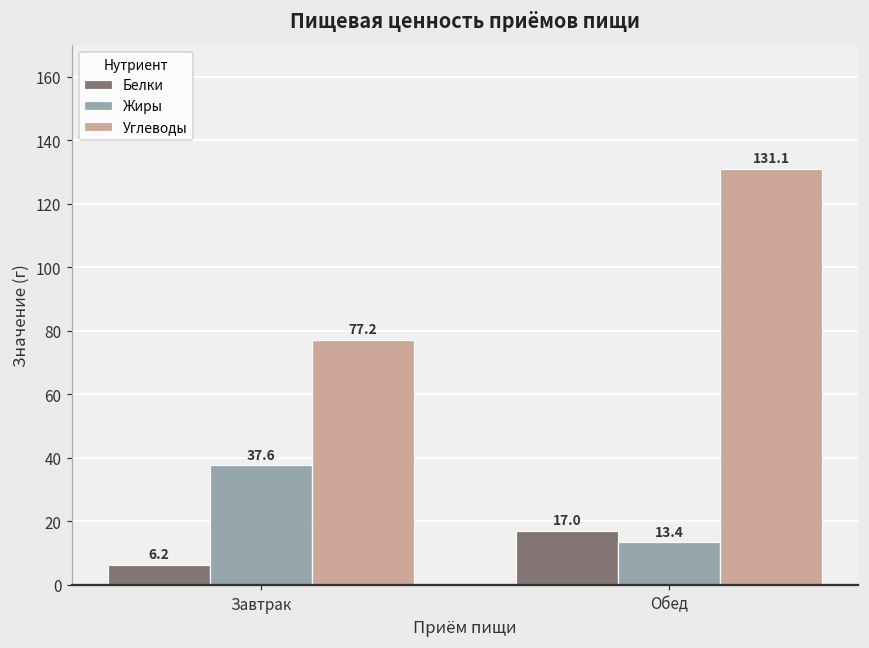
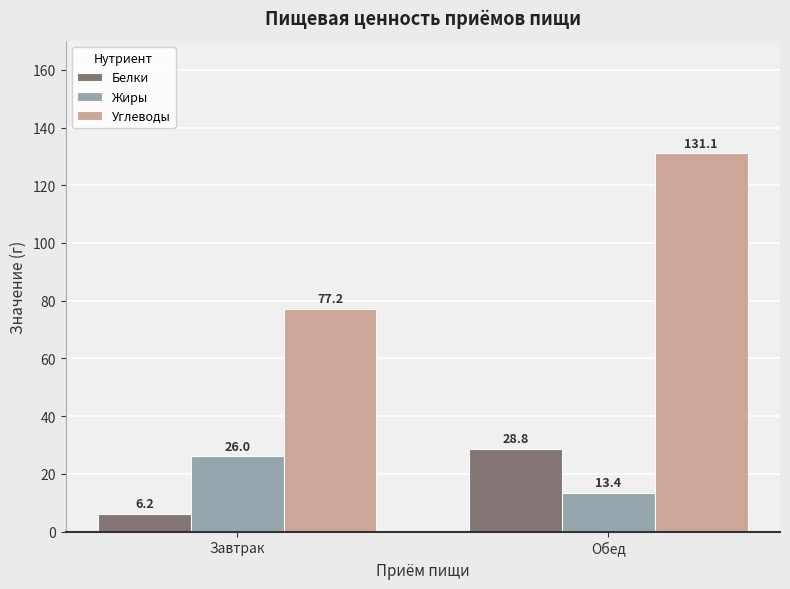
Жиры, Завтрак: 37.6 -> 26.0
Белки, Обед: 17.0 -> 28.8
